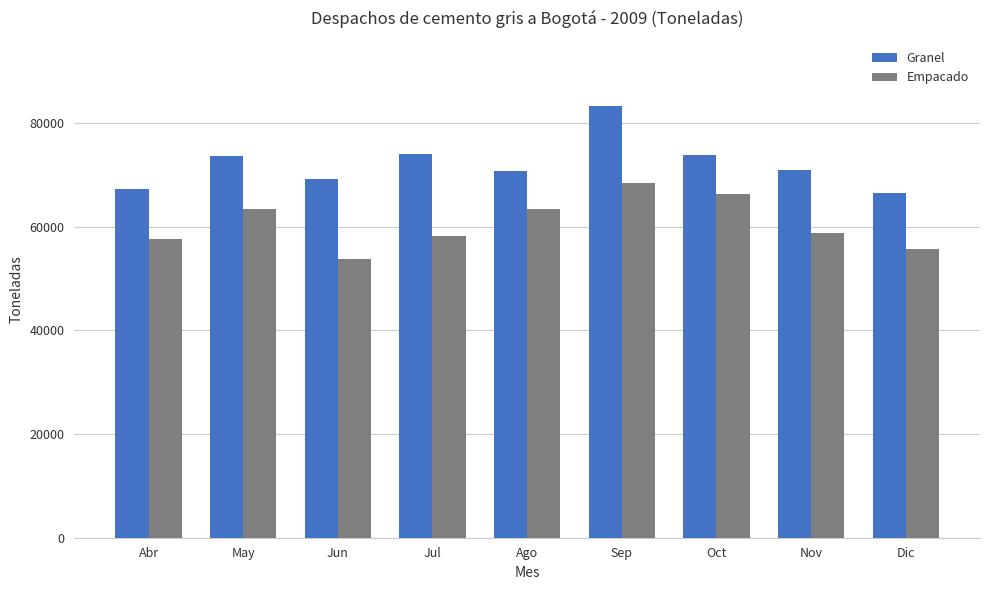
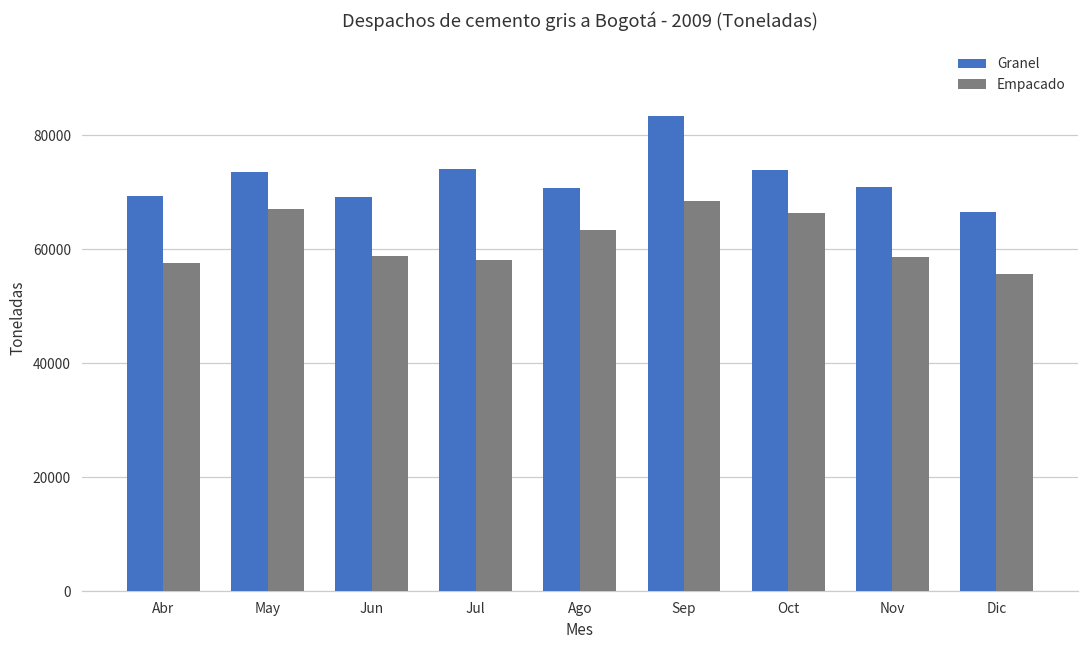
Granel, Abr: 67000 -> 69000
Empacado, May: 63000 -> 67000
Empacado, Jun: 54000 -> 59000
